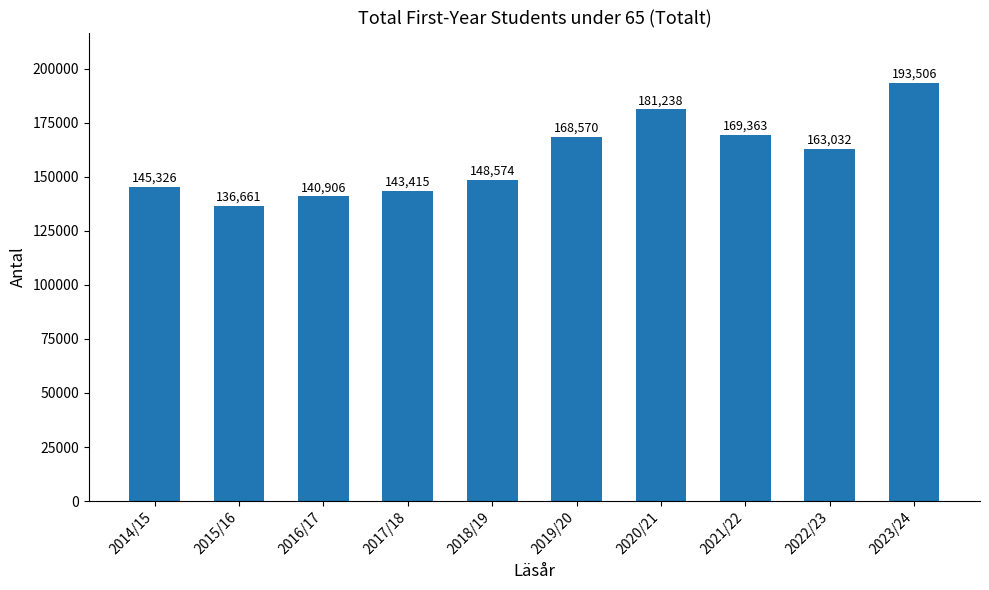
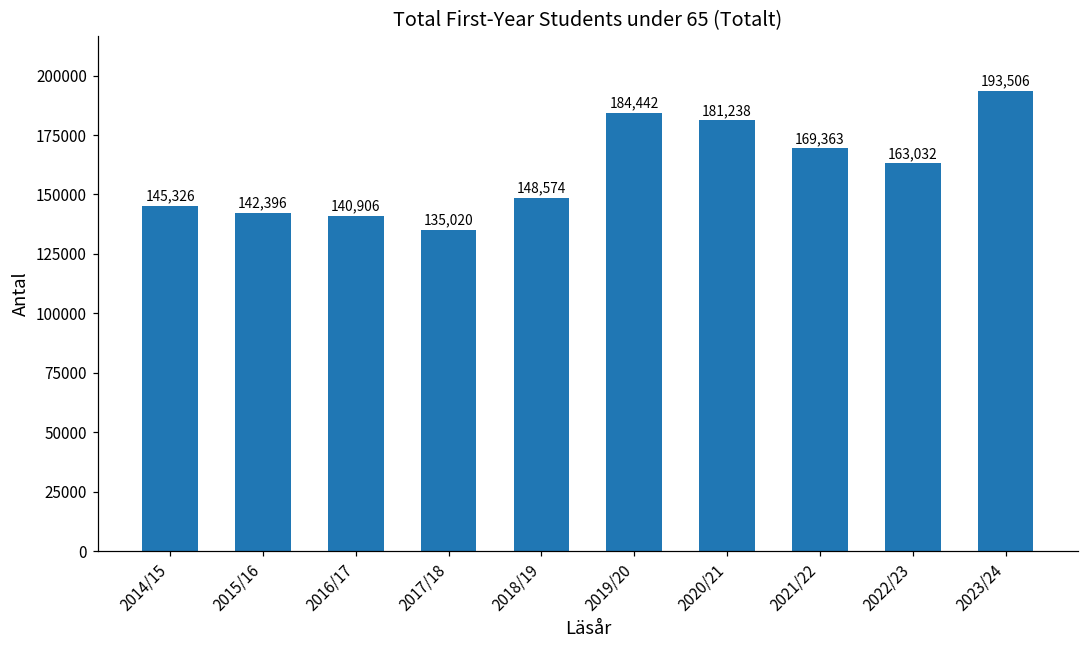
2015/16: 136,661 -> 142,396
2017/18: 143,415 -> 135,020
2019/20: 168,570 -> 184,442
